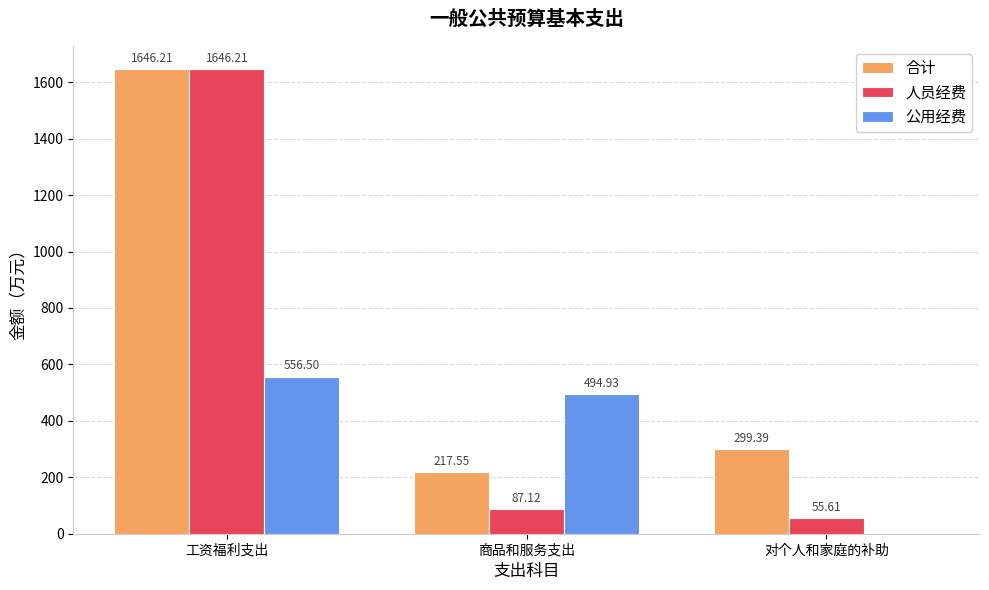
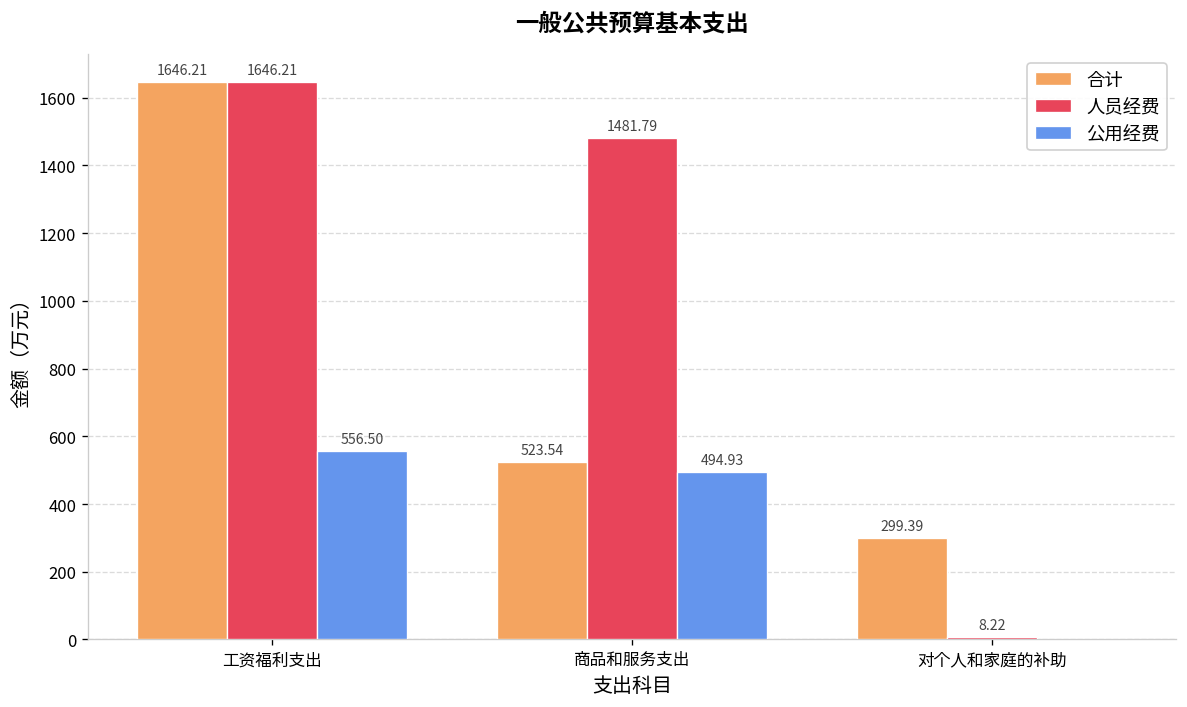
合计, 商品和服务支出: 217.55 -> 523.54
人员经费, 商品和服务支出: 87.12 -> 1481.79
人员经费, 对个人和家庭的补助: 55.61 -> 8.22
